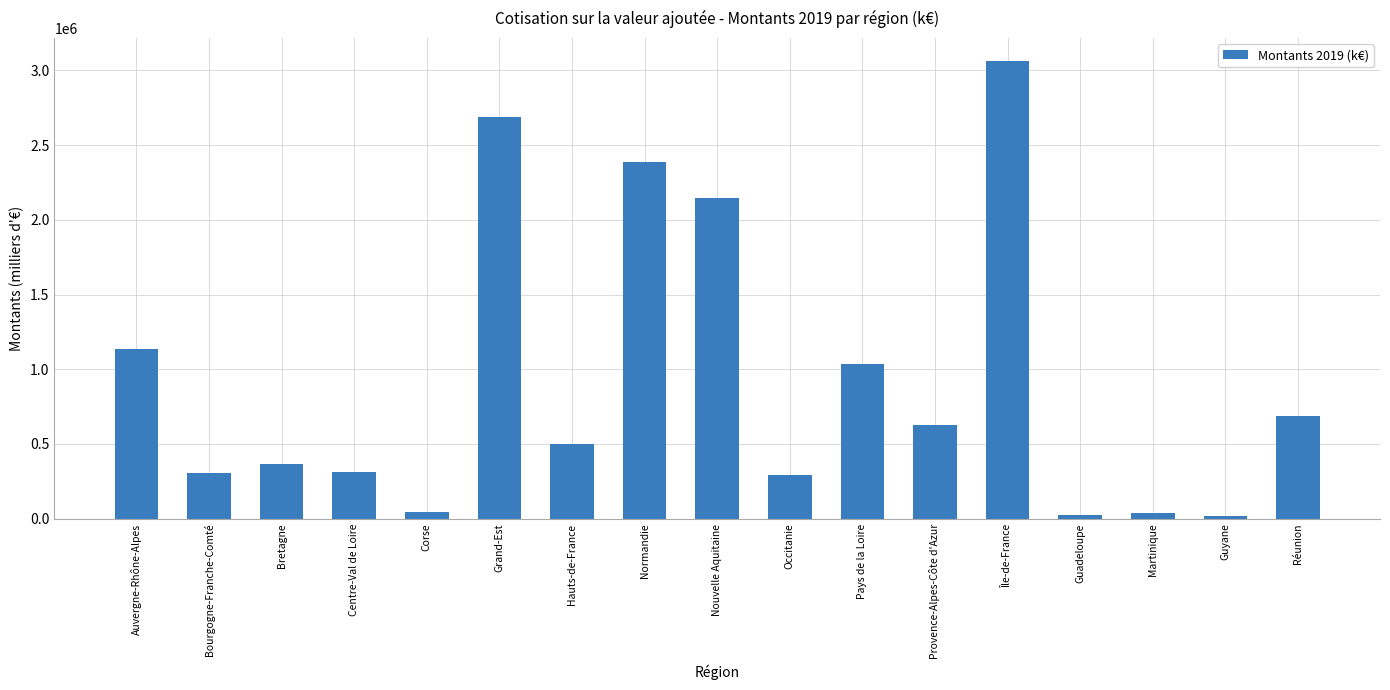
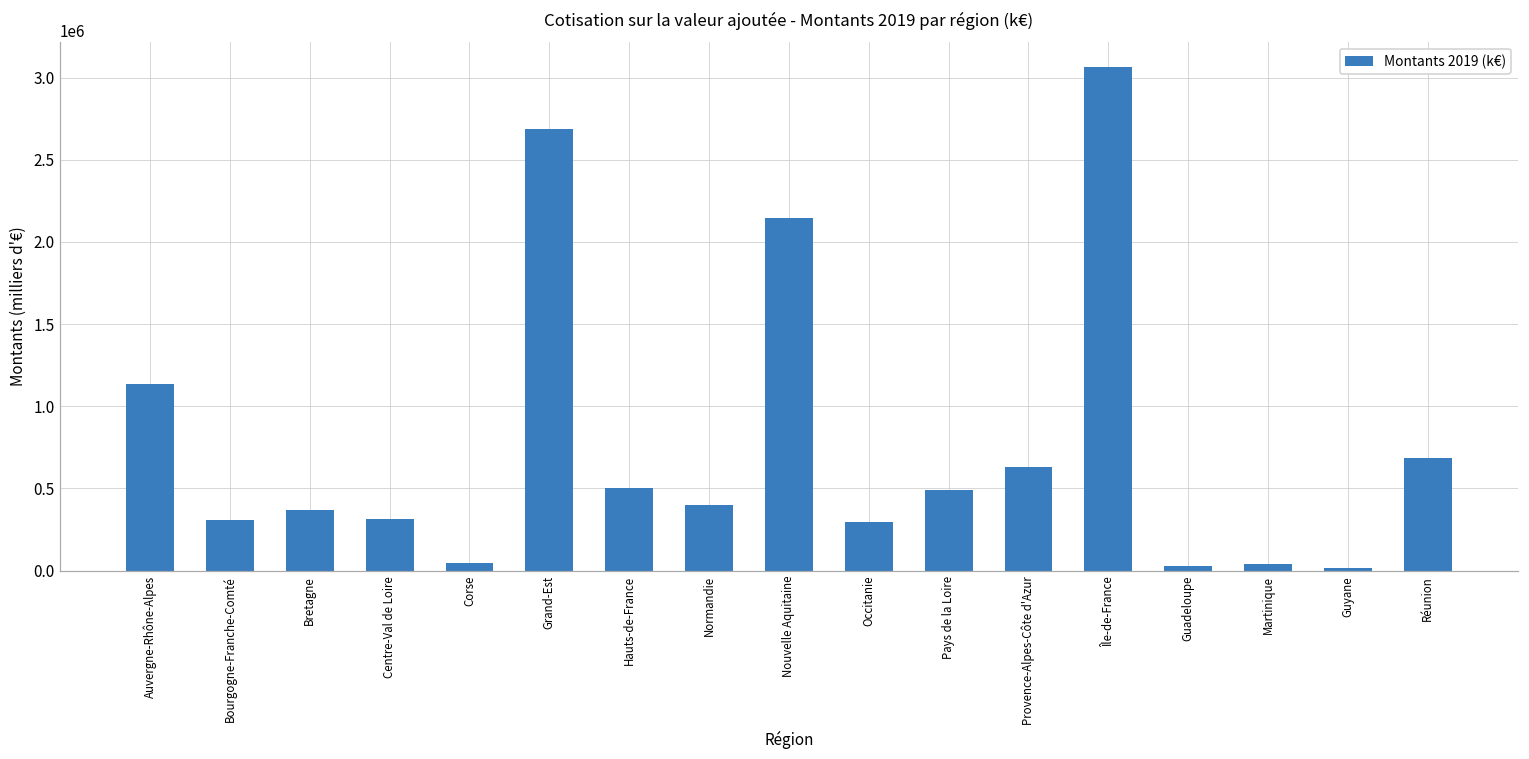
Normandie: 2390000 -> 400000
Pays de la Loire: 1040000 -> 490000
